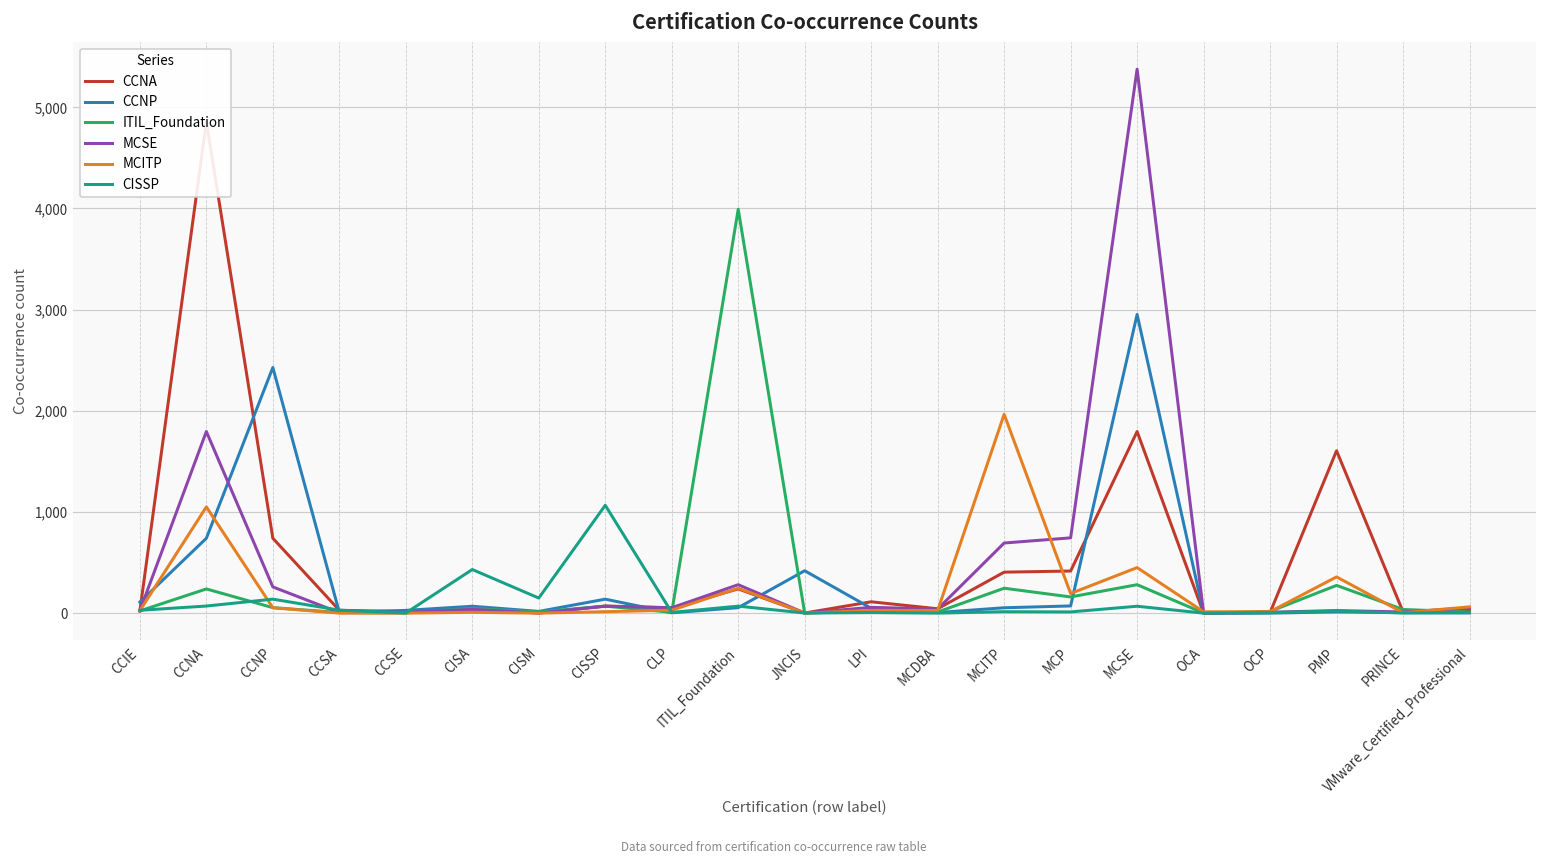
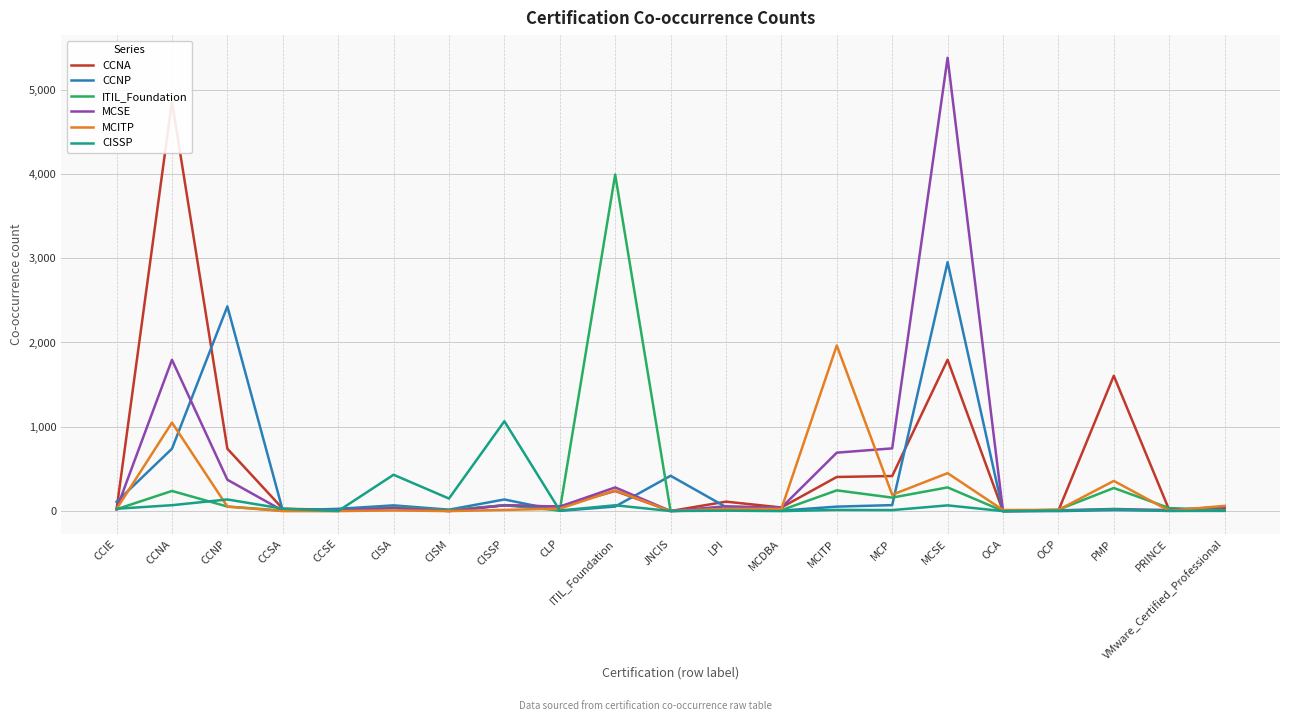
MCSE, CCNP: 300 -> 400
